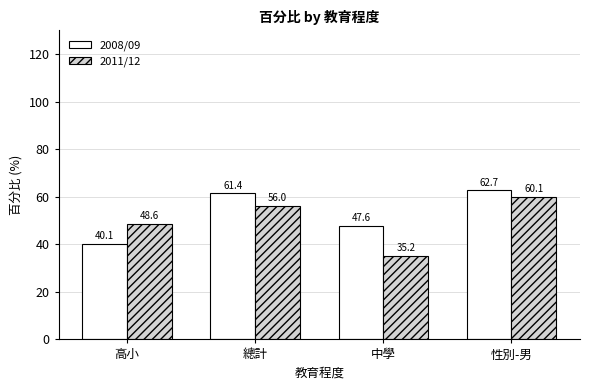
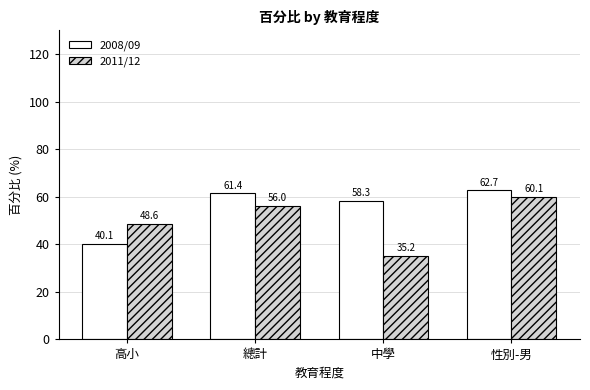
2008/09, 中學: 47.6 -> 58.3
